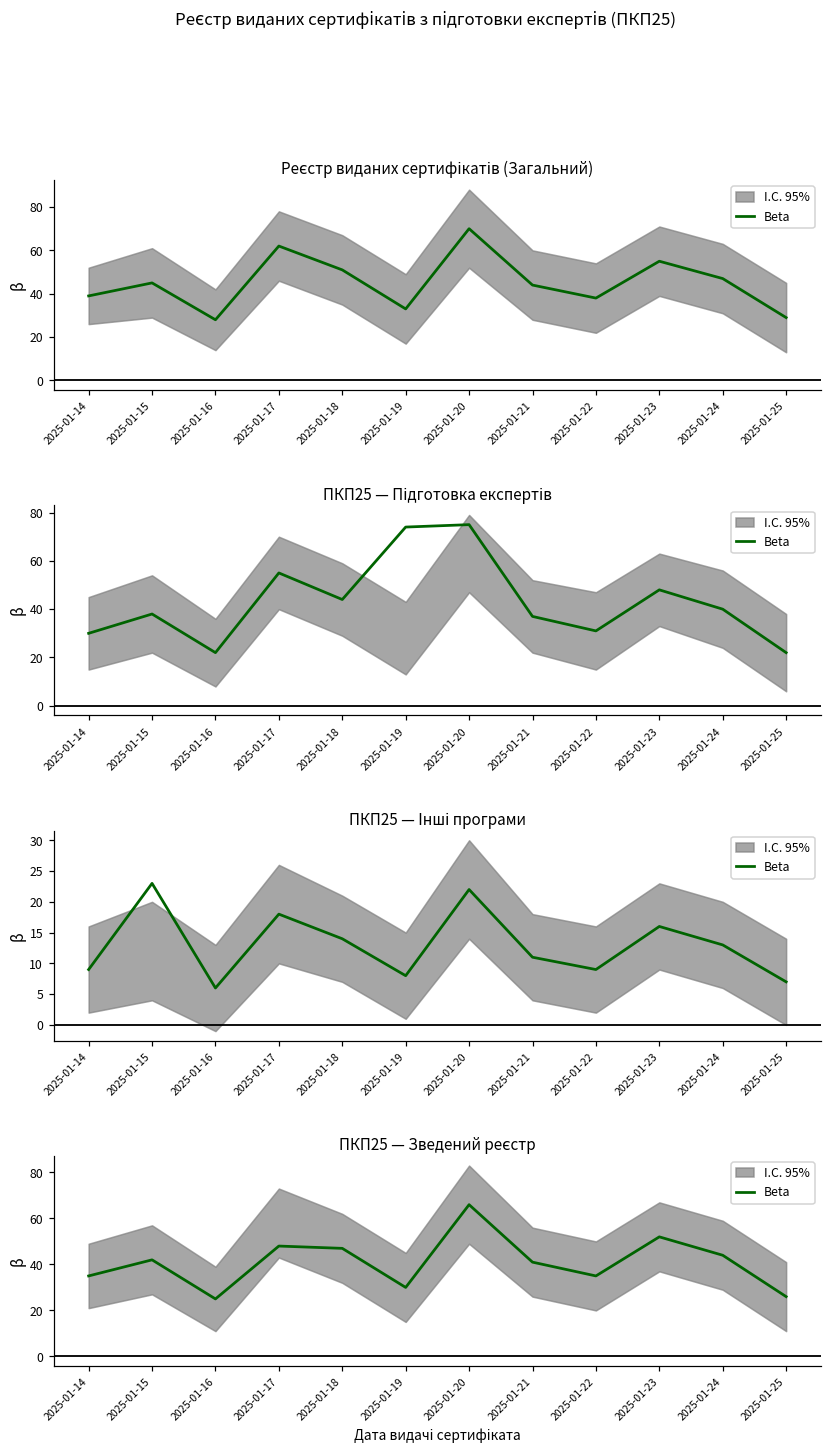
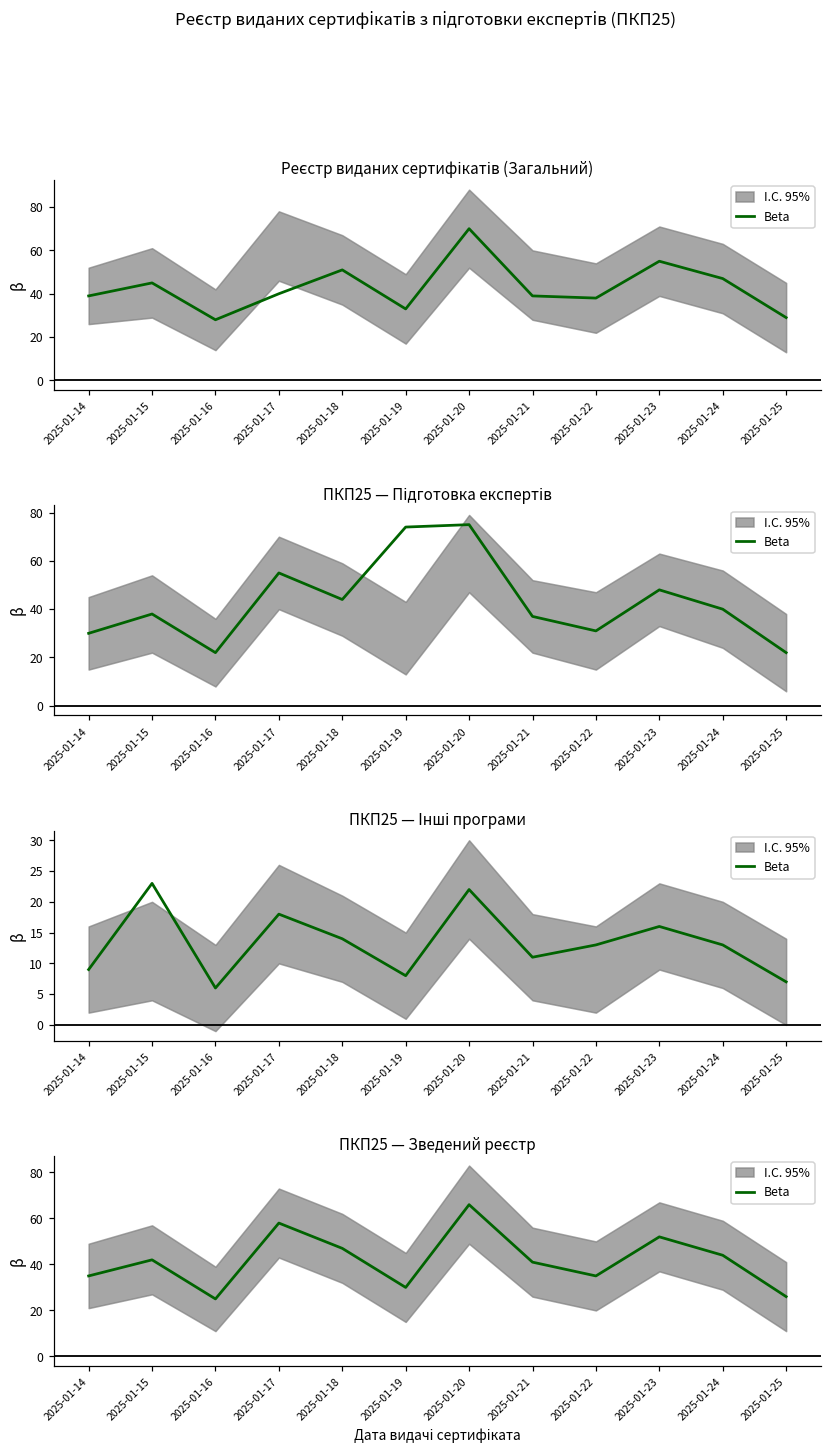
Реєстр виданих сертифікатів (Загальний), Beta, 2025-01-17: 62 -> 40
Реєстр виданих сертифікатів (Загальний), Beta, 2025-01-21: 44 -> 39
ПКП25 — Інші програми, Beta, 2025-01-22: 9 -> 13
ПКП25 — Зведений реєстр, Beta, 2025-01-17: 48 -> 58
